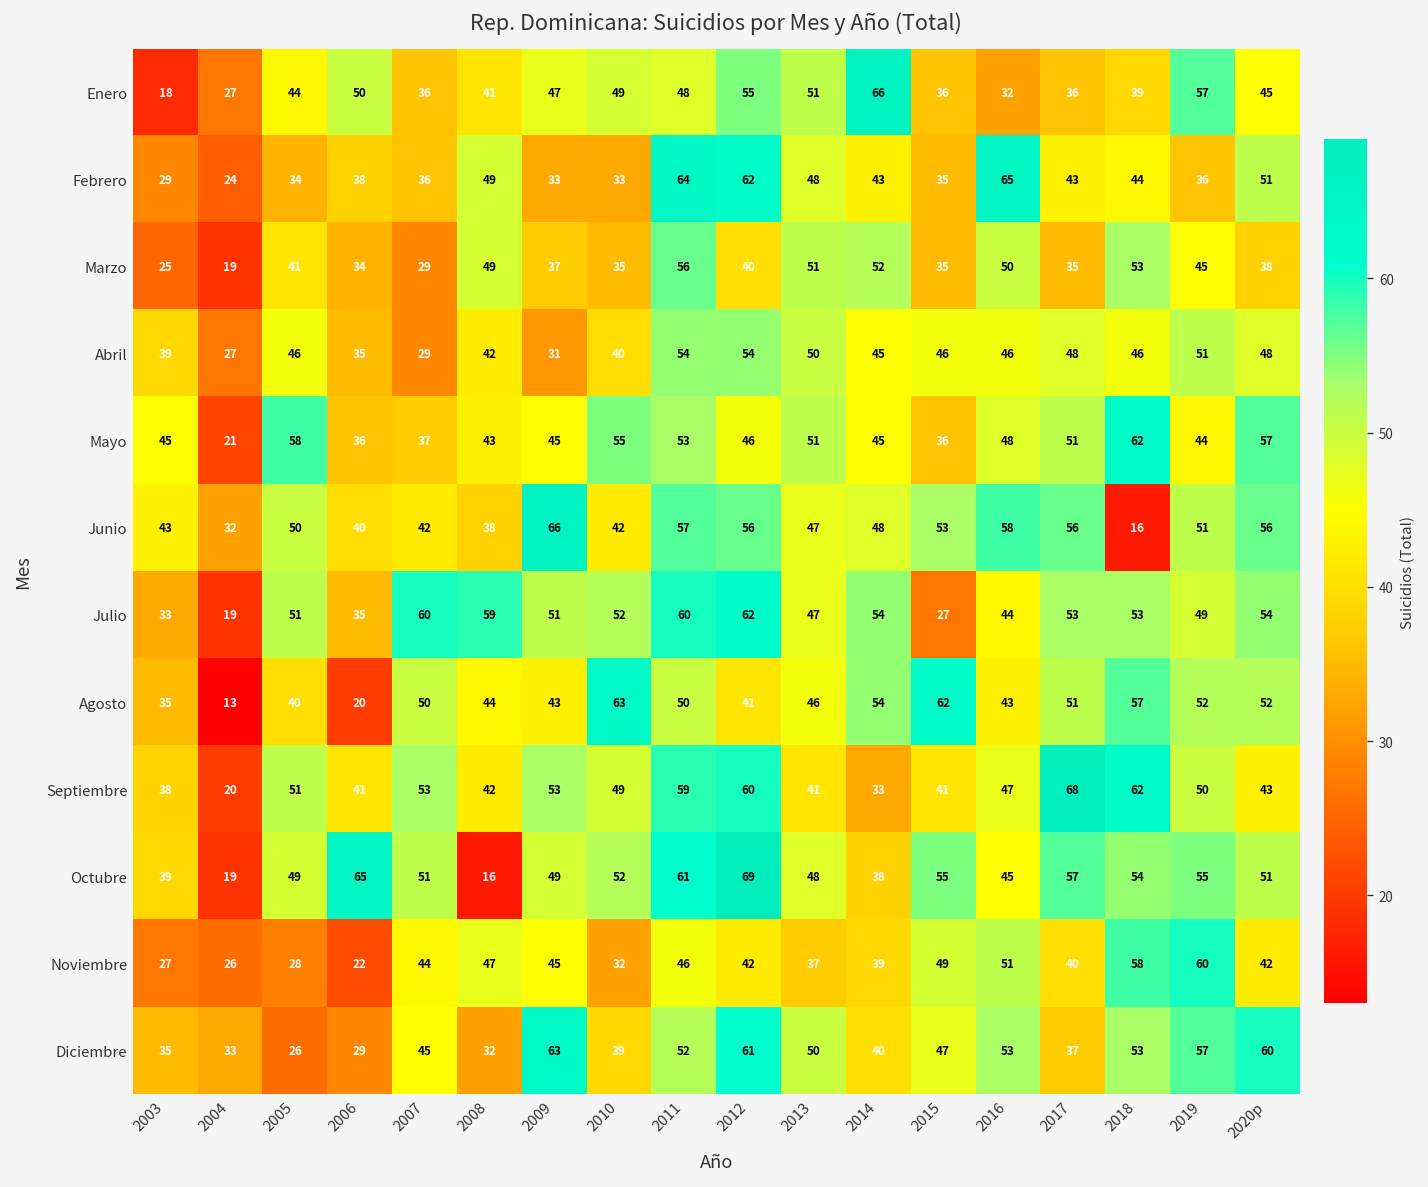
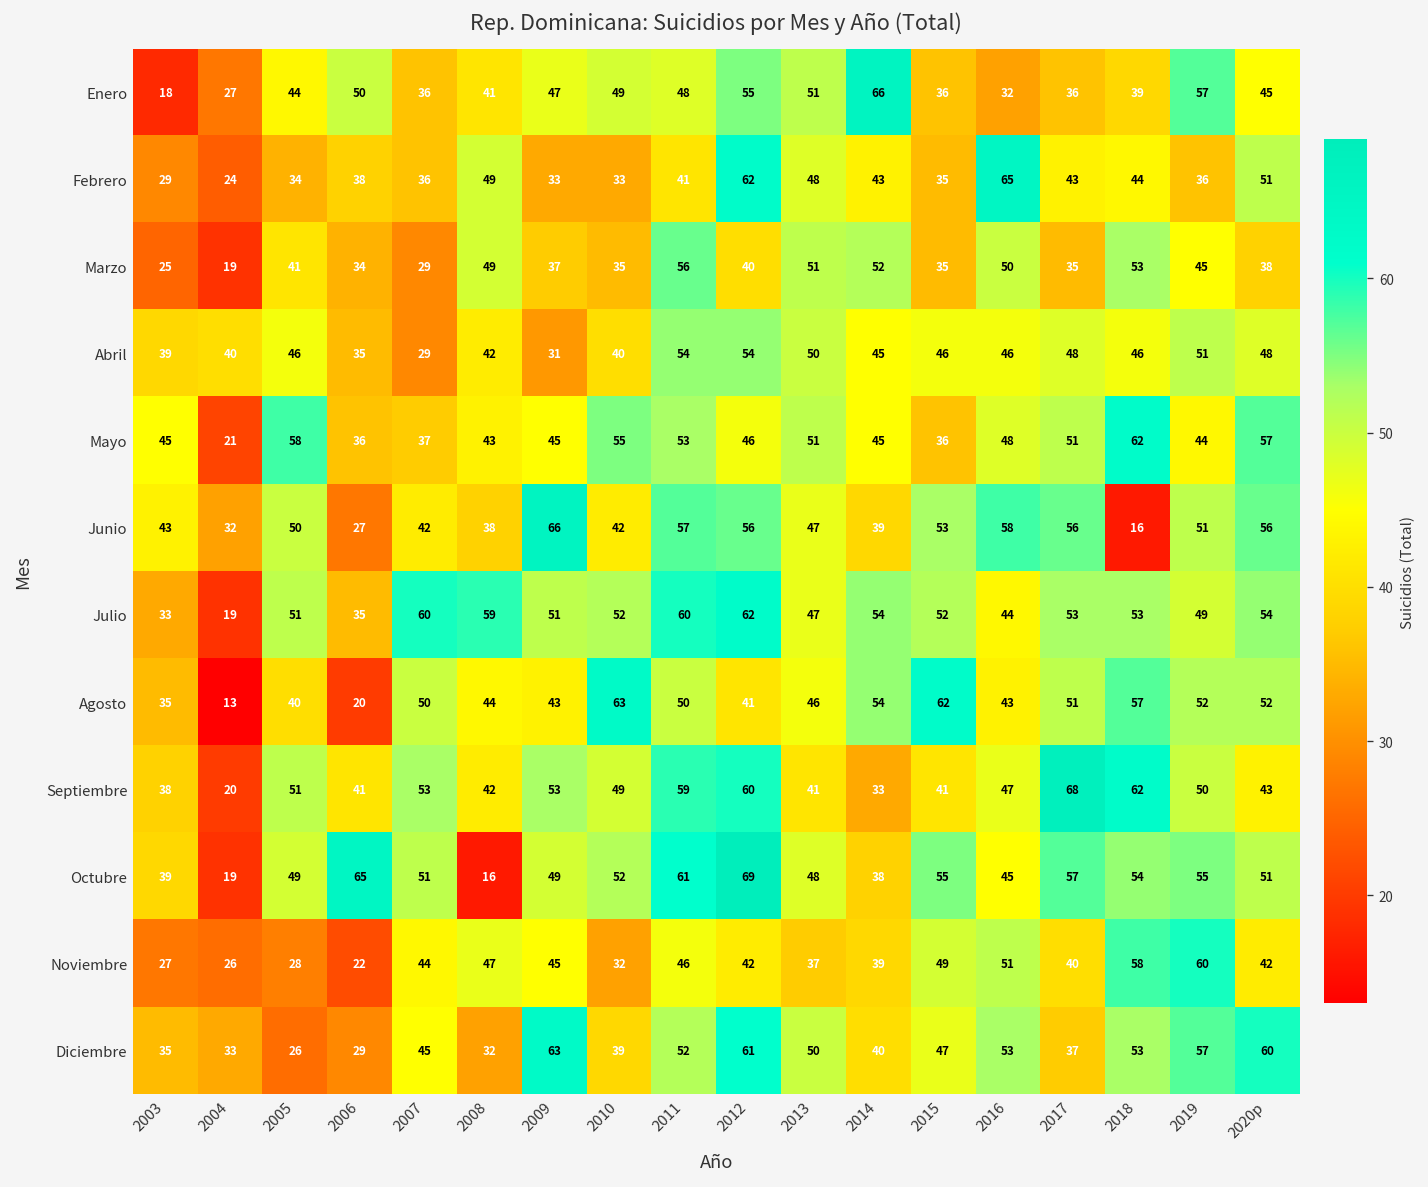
Febrero, 2011: 64 -> 41
Abril, 2004: 27 -> 40
Junio, 2006: 40 -> 27
Junio, 2014: 48 -> 39
Julio, 2015: 27 -> 52
